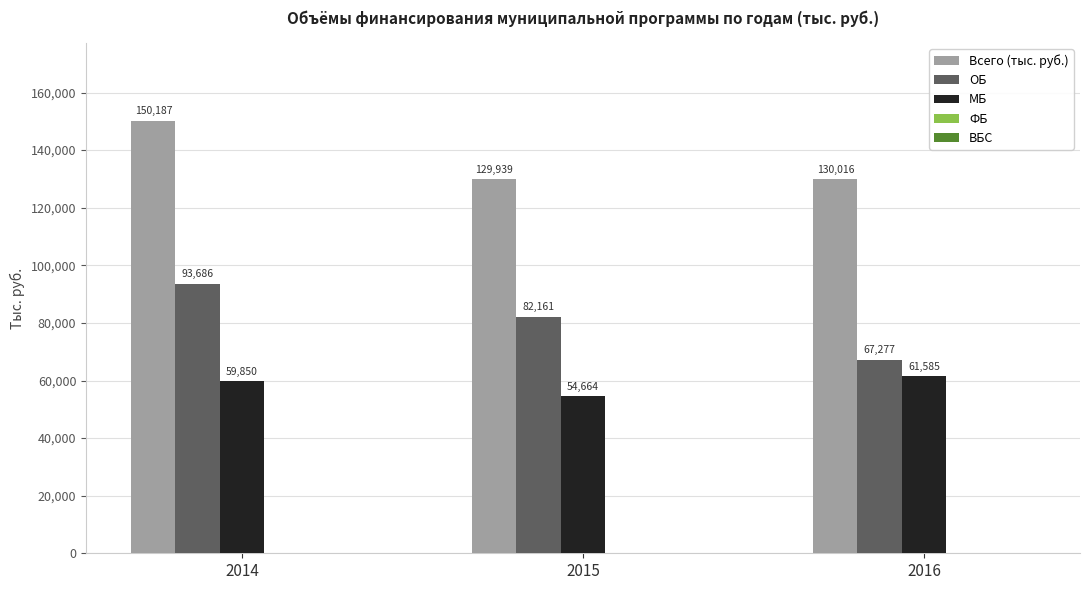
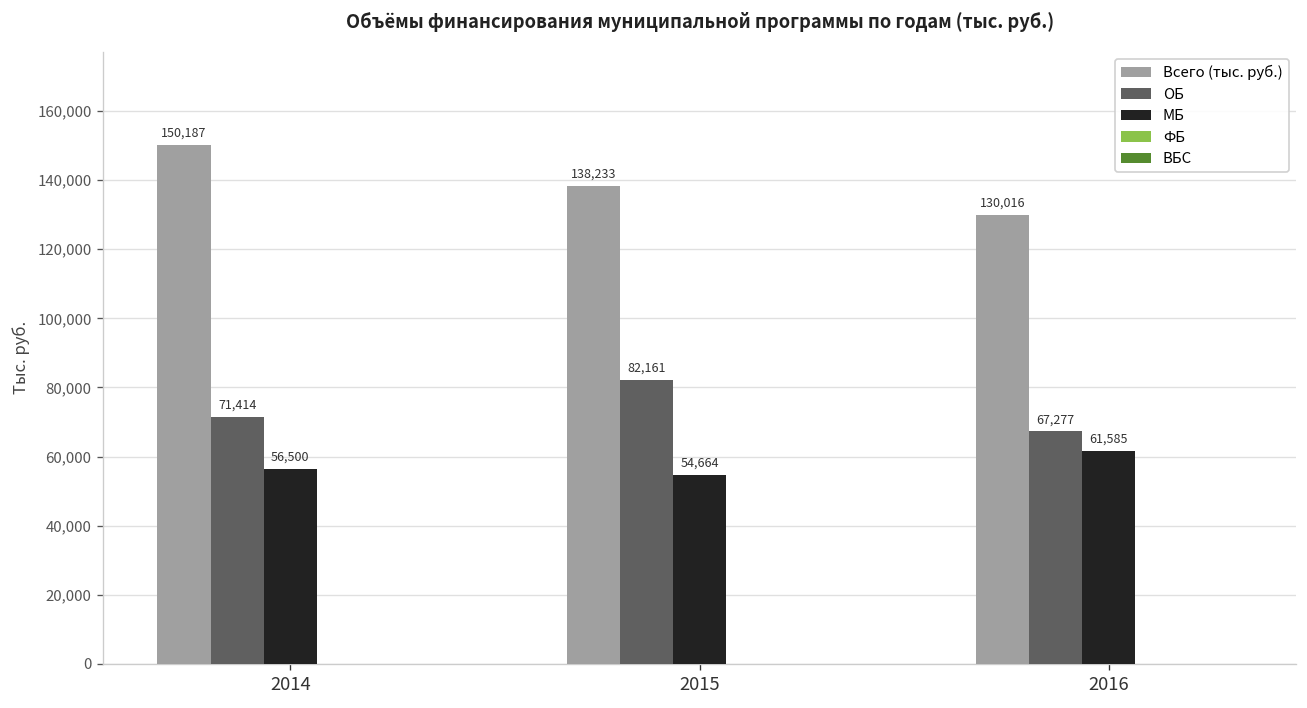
ОБ, 2014: 93,686 -> 71,414
МБ, 2014: 59,850 -> 56,500
Всего (тыс. руб.), 2015: 129,939 -> 138,233
